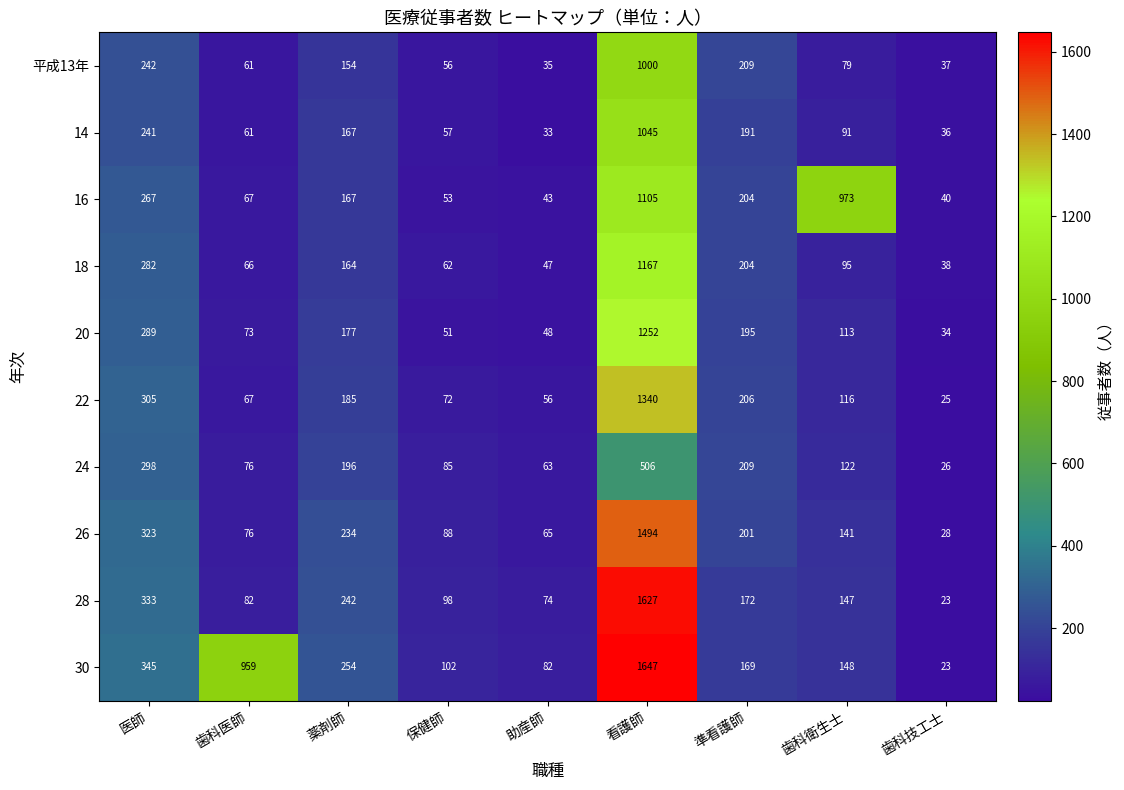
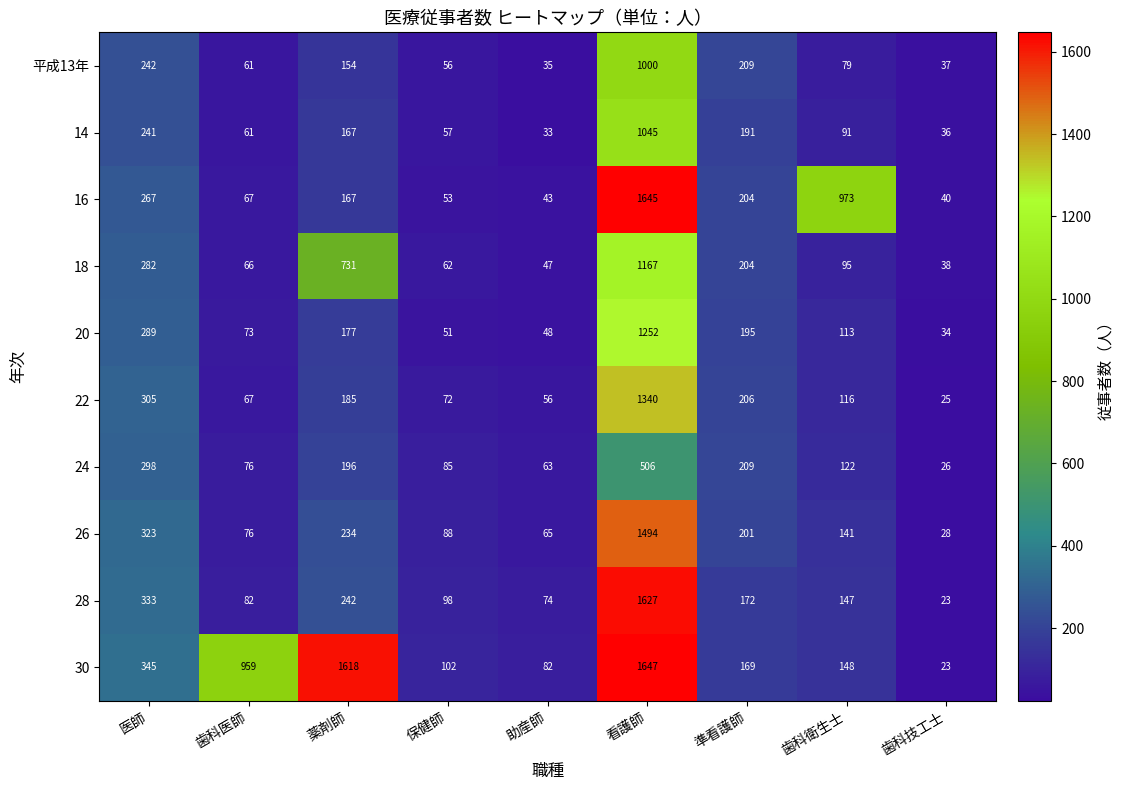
16, 看護師: 1105 -> 1645
18, 薬剤師: 164 -> 731
30, 薬剤師: 254 -> 1618
